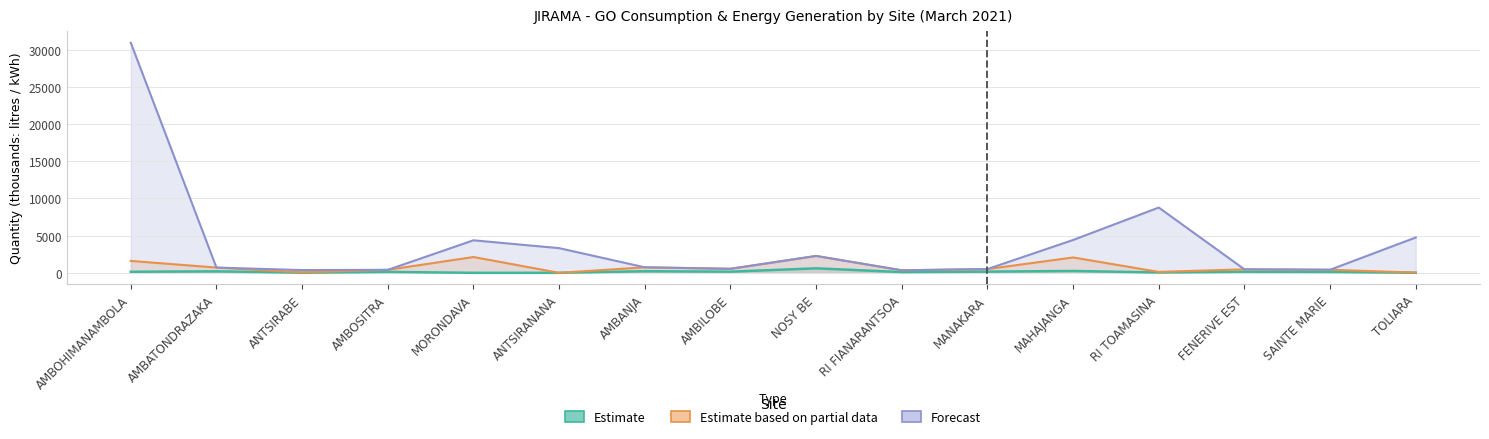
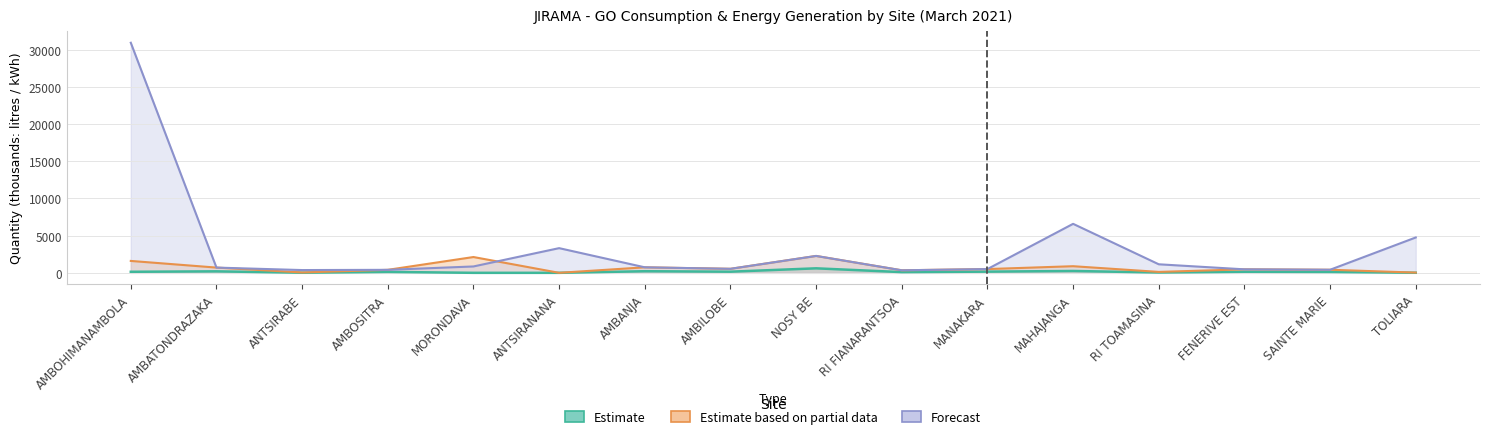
Forecast, MORONDAVA: 4000 -> 1000
Estimate based on partial data, MAHAJANGA: 2000 -> 1000
Forecast, MAHAJANGA: 4000 -> 7000
Forecast, RI TOAMASINA: 9000 -> 1000
